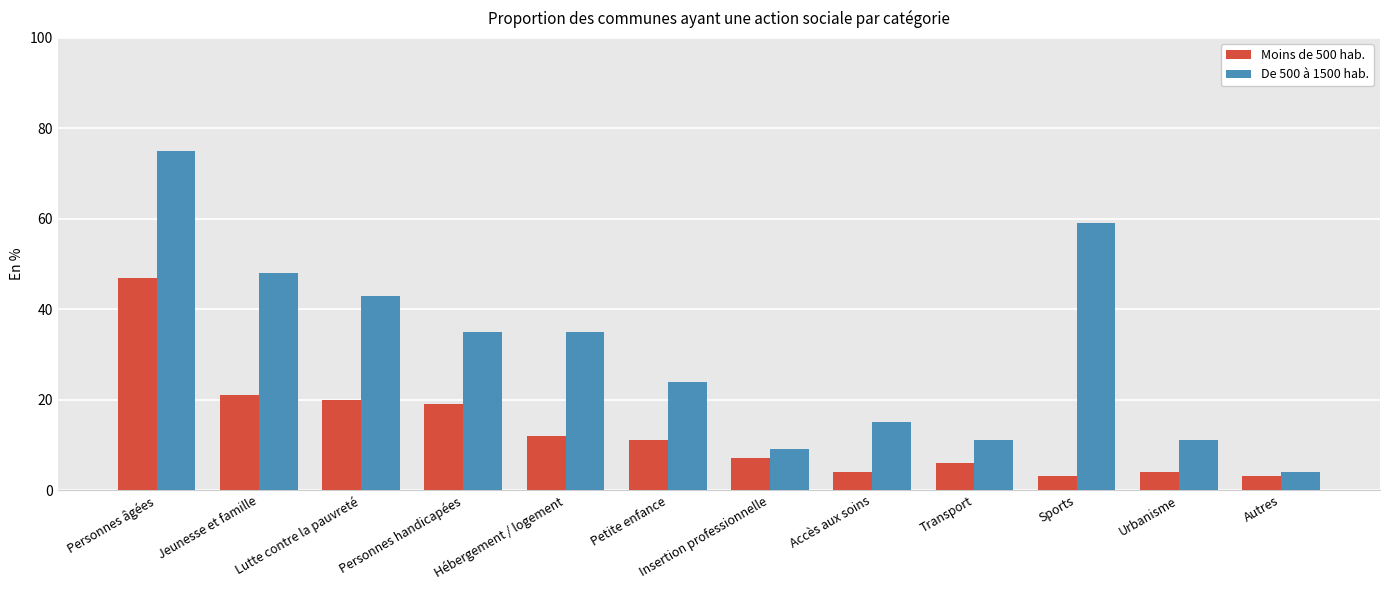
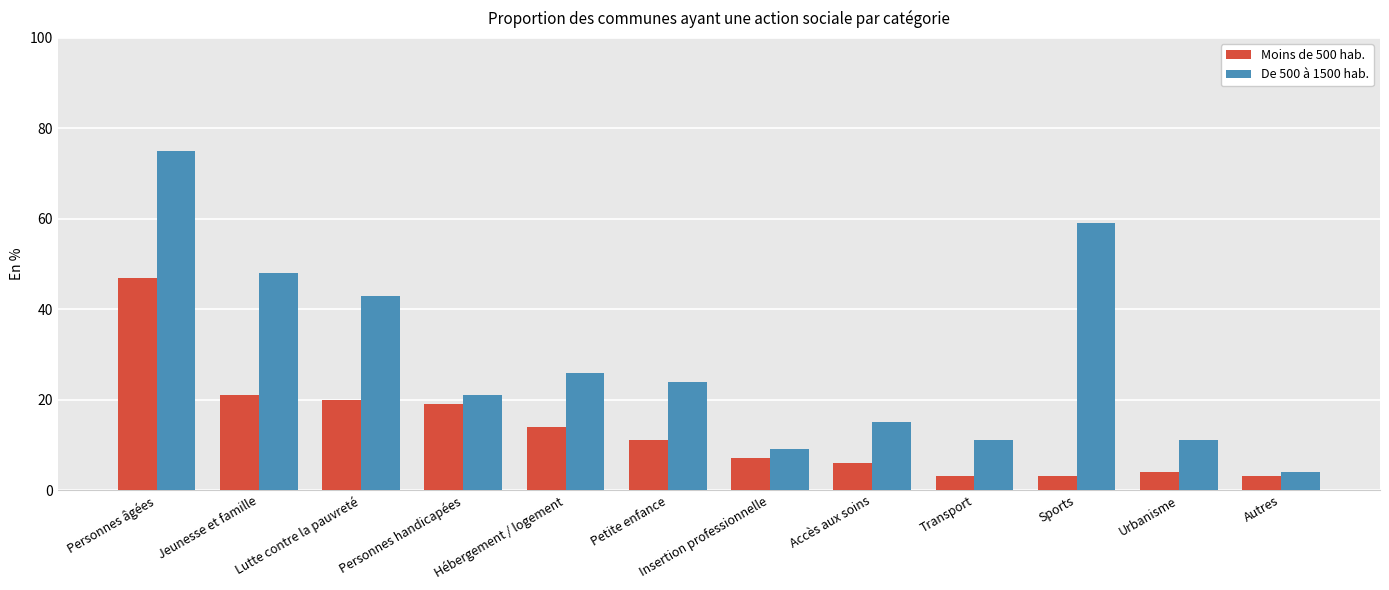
De 500 à 1500 hab., Personnes handicapées: 35 -> 21
Moins de 500 hab., Hébergement / logement: 12 -> 14
De 500 à 1500 hab., Hébergement / logement: 35 -> 26
Moins de 500 hab., Accès aux soins: 4 -> 6
Moins de 500 hab., Transport: 6 -> 3
